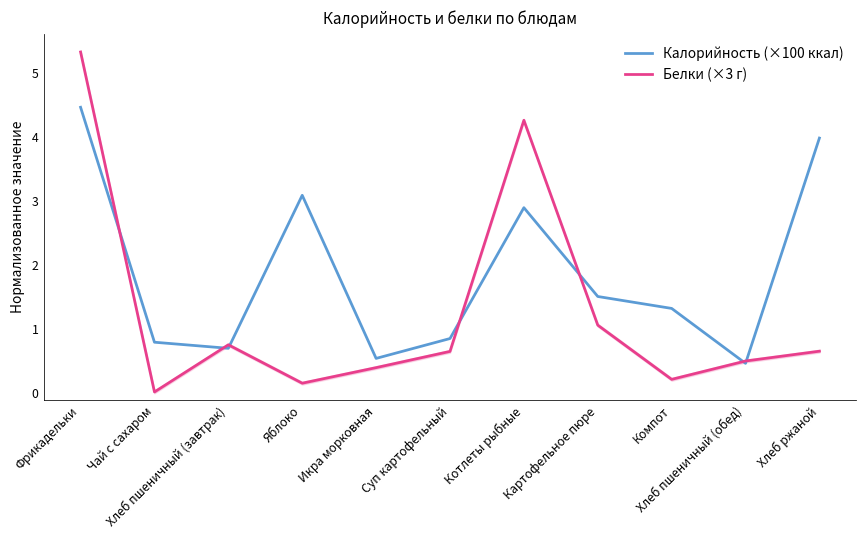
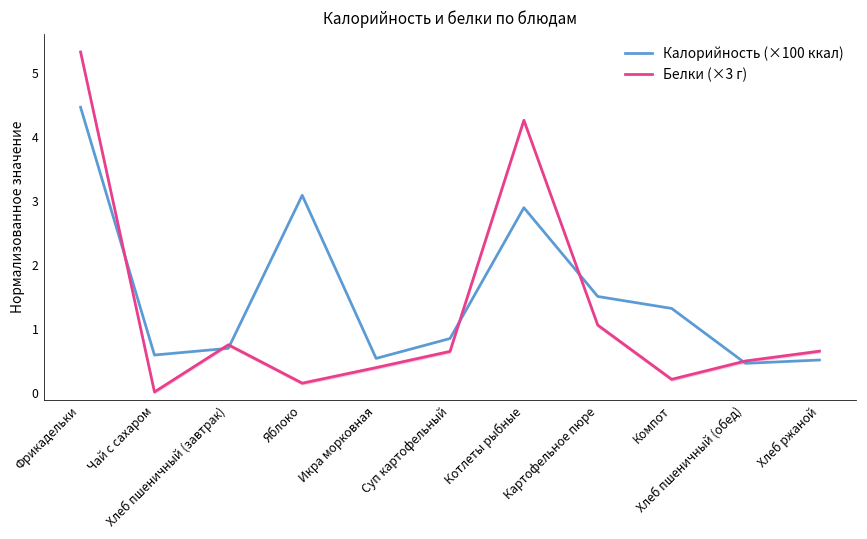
Калорийность (×100 ккал), Чай с сахаром: 0.8 -> 0.6
Калорийность (×100 ккал), Хлеб ржаной: 4.0 -> 0.5
